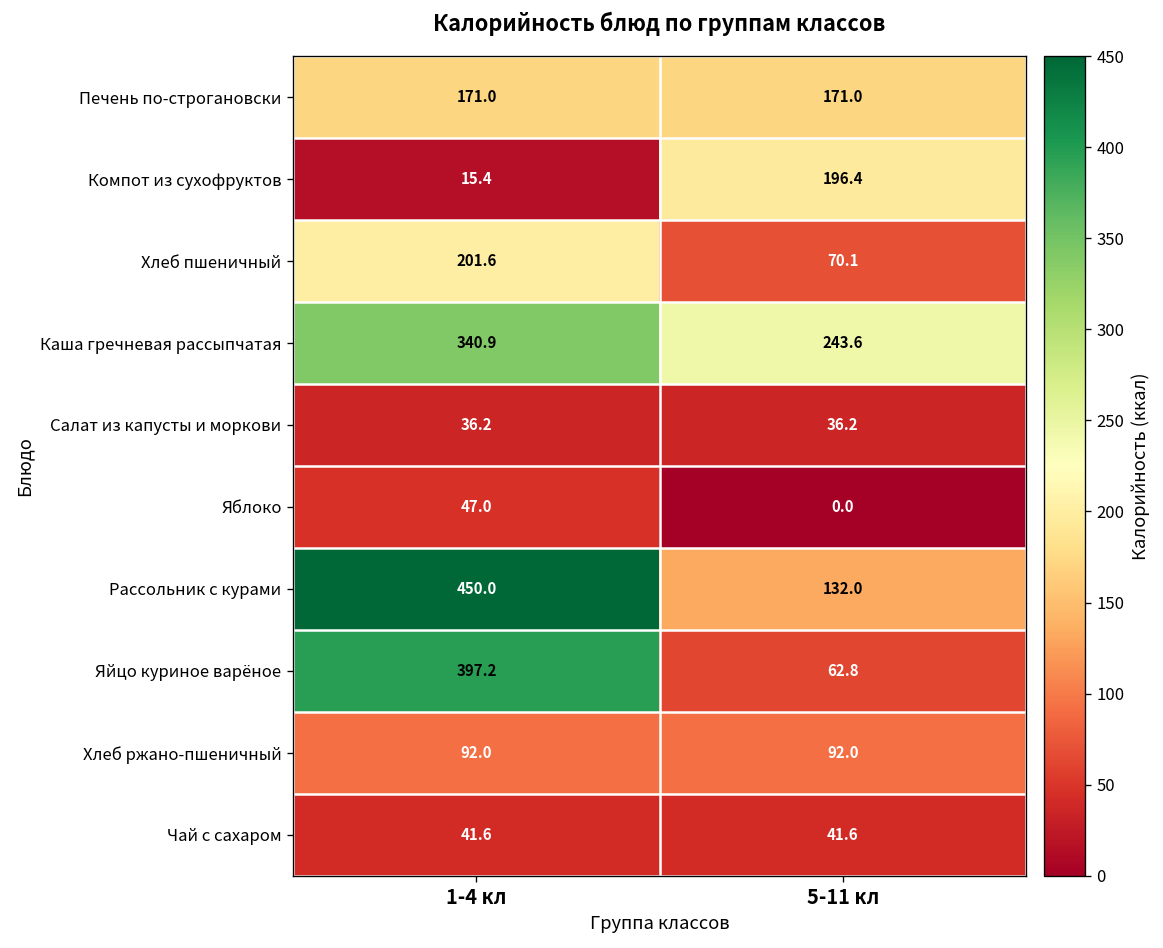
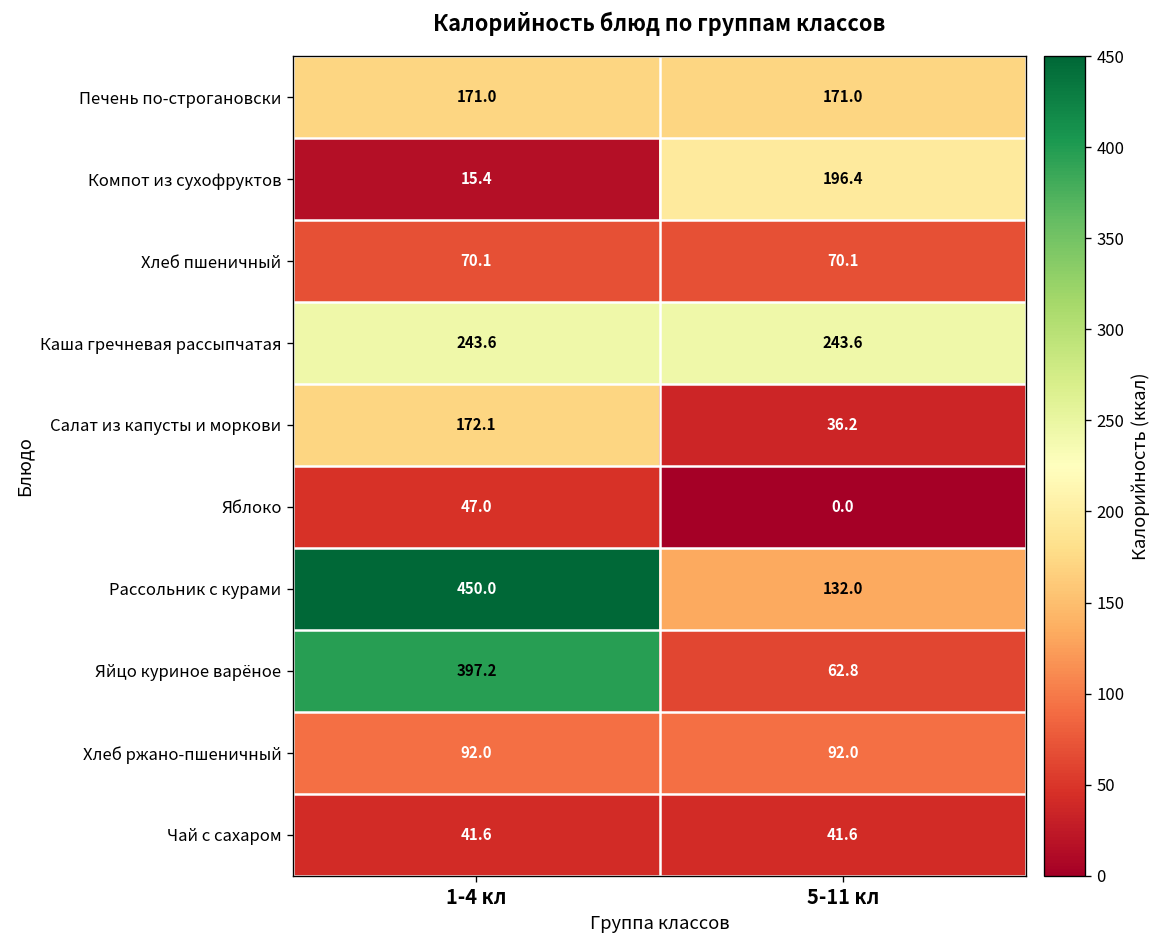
Хлеб пшеничный, 1-4 кл: 201.6 -> 70.1
Каша гречневая рассыпчатая, 1-4 кл: 340.9 -> 243.6
Салат из капусты и моркови, 1-4 кл: 36.2 -> 172.1
